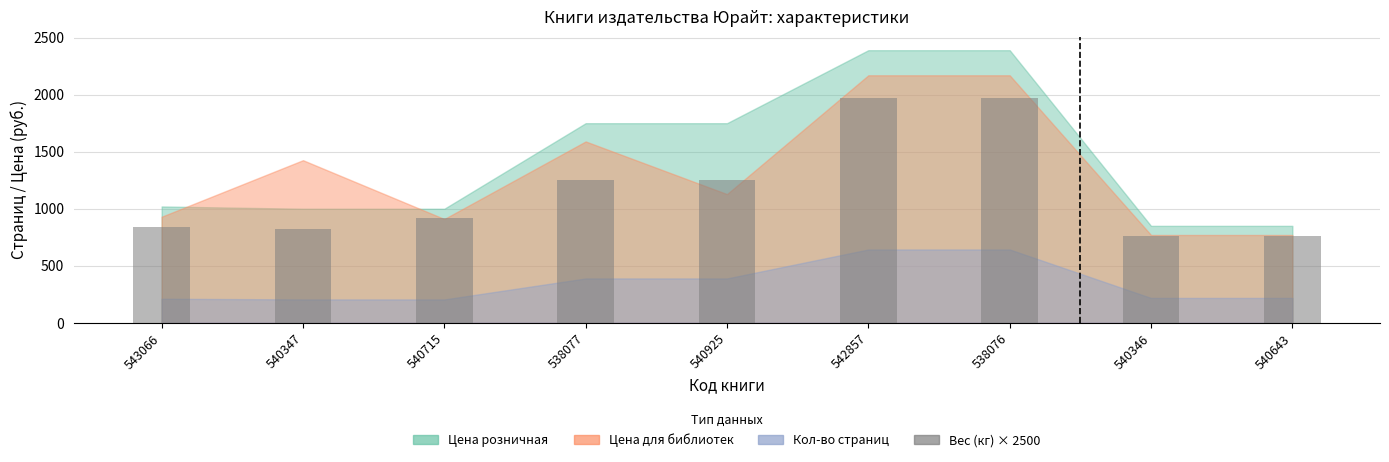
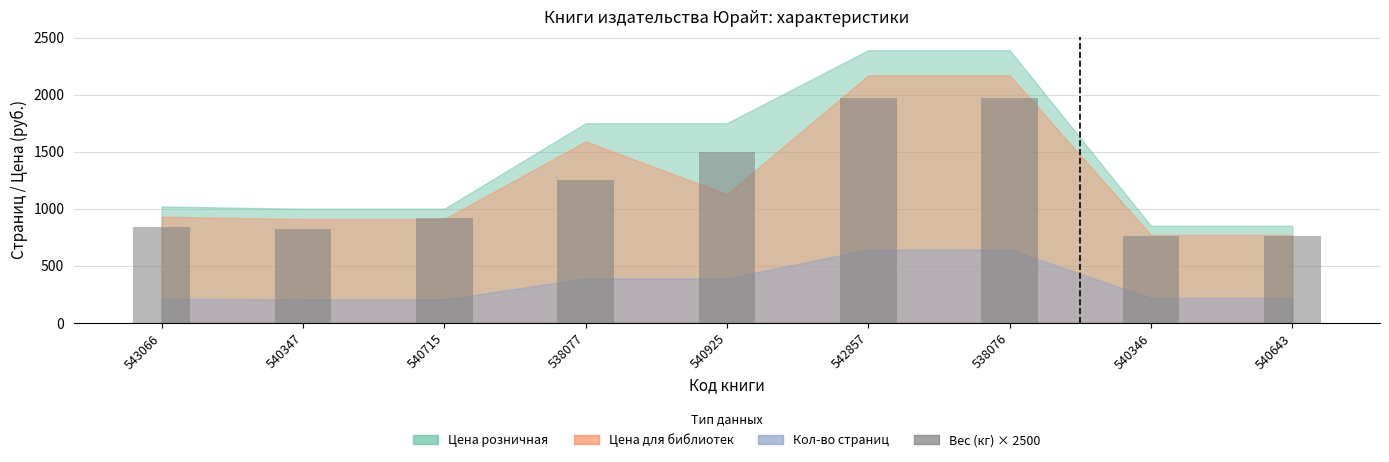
Цена для библиотек, 540347: 1420 -> 910
Вес (кг) × 2500, 540925: 1250 -> 1500
